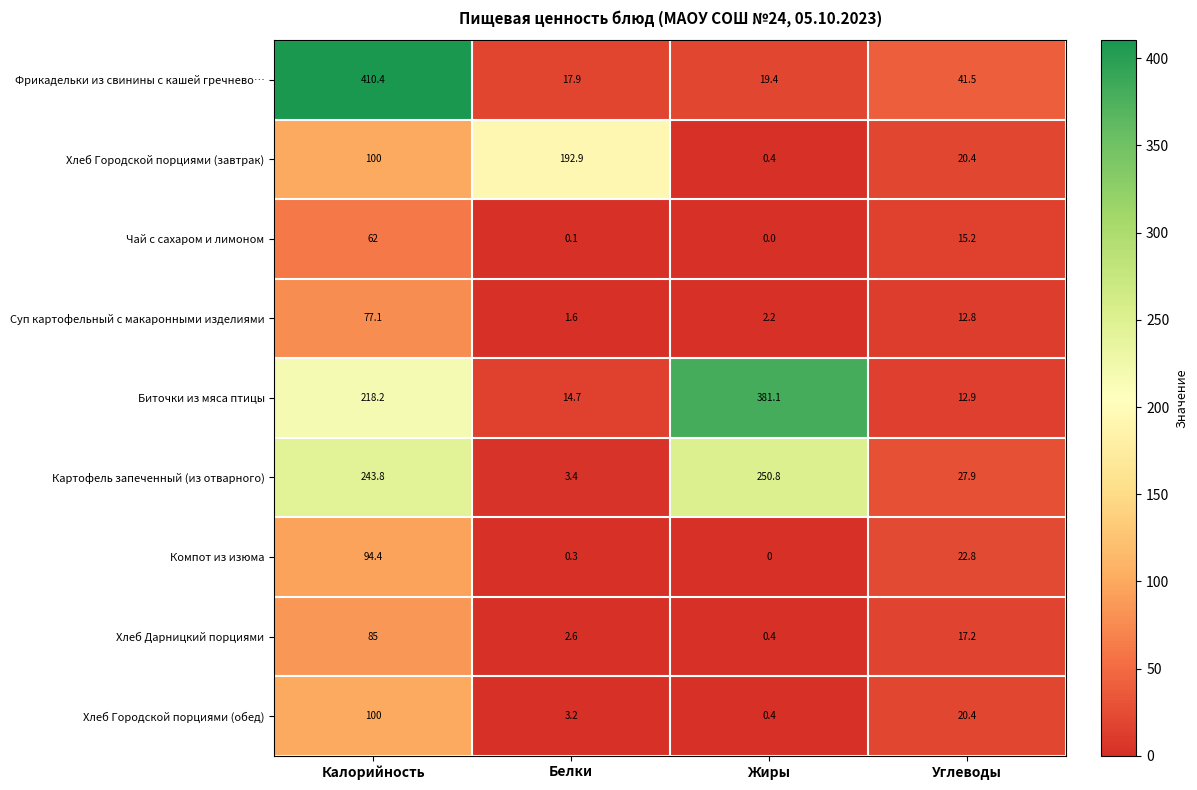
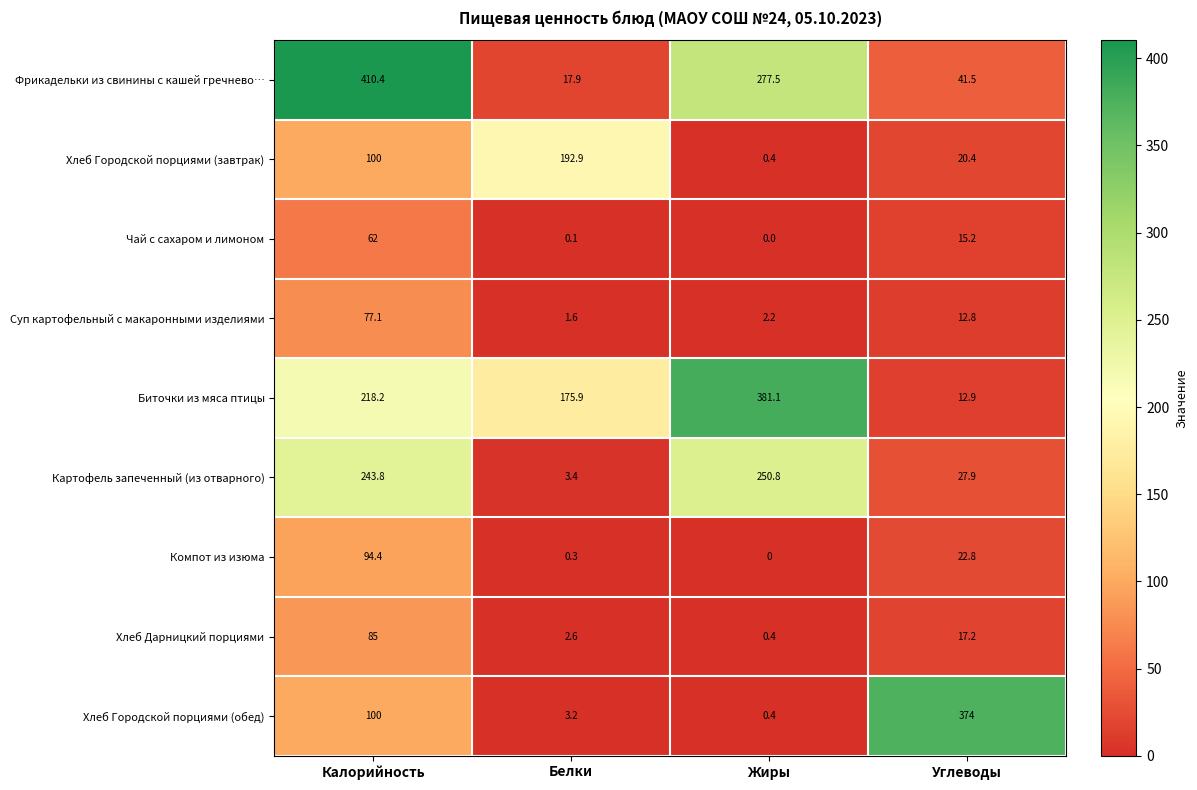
Фрикадельки из свинины с кашей гречнево…, Жиры: 19.4 -> 277.5
Биточки из мяса птицы, Белки: 14.7 -> 175.9
Хлеб Городской порциями (обед), Углеводы: 20.4 -> 374
